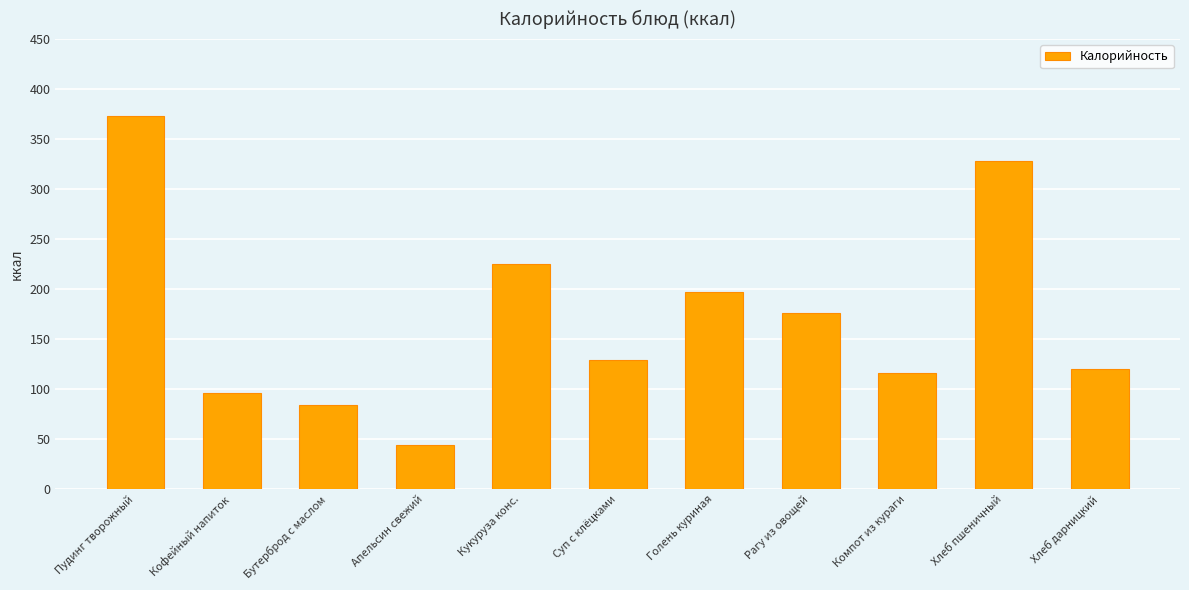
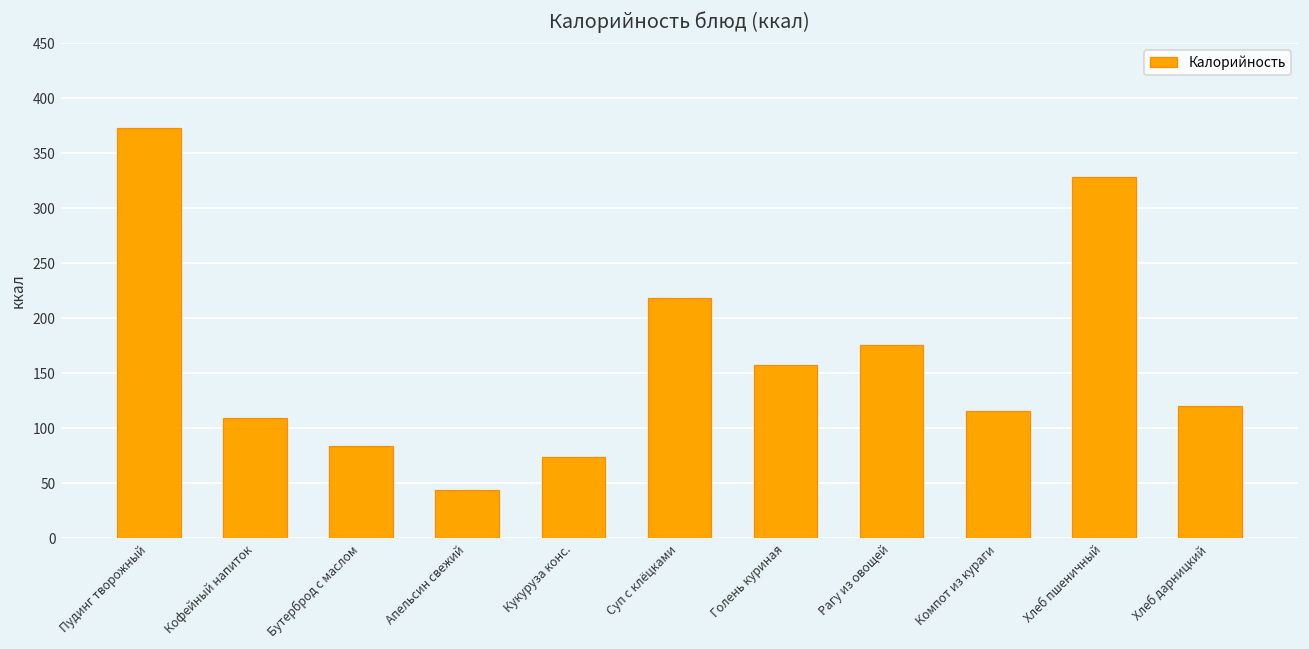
Кофейный напиток: 96 -> 109
Кукуруза конс.: 225 -> 74
Суп с клёцками: 129 -> 218
Голень куриная: 197 -> 157
